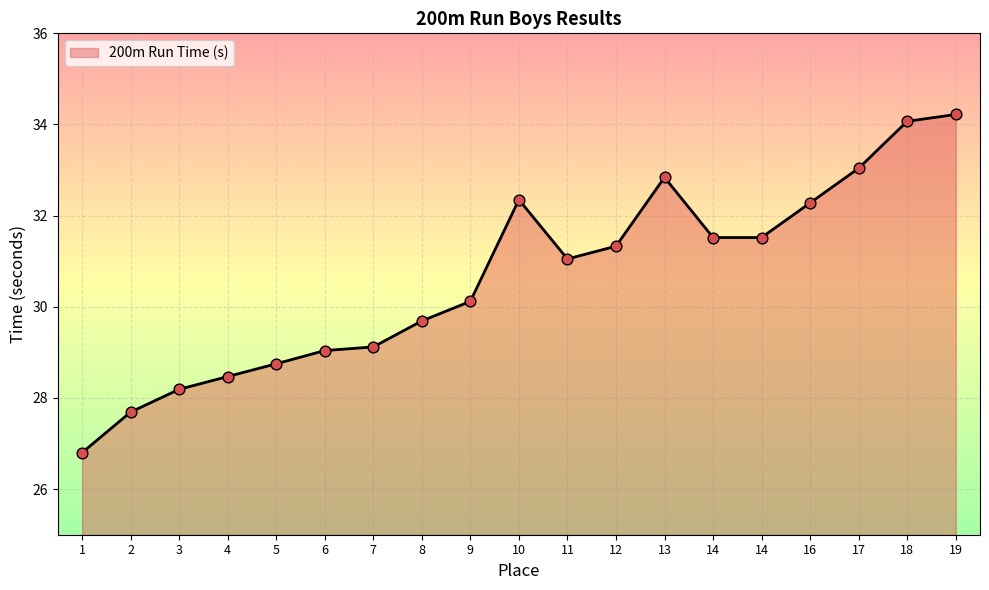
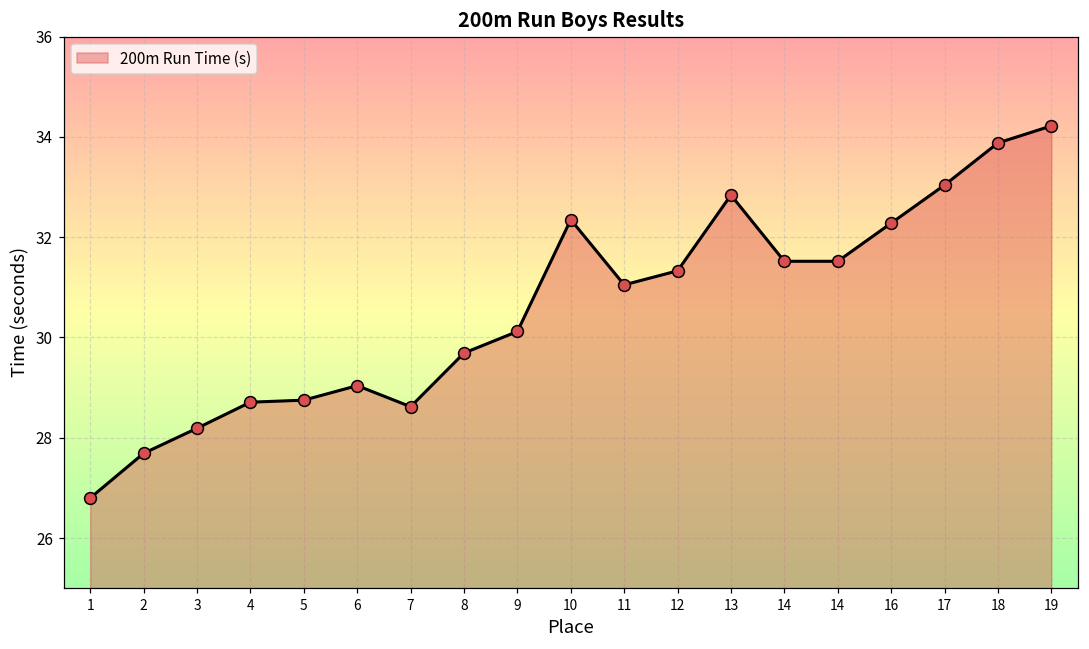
4: 28.5 -> 28.7
7: 29.1 -> 28.6
18: 34.1 -> 33.9
